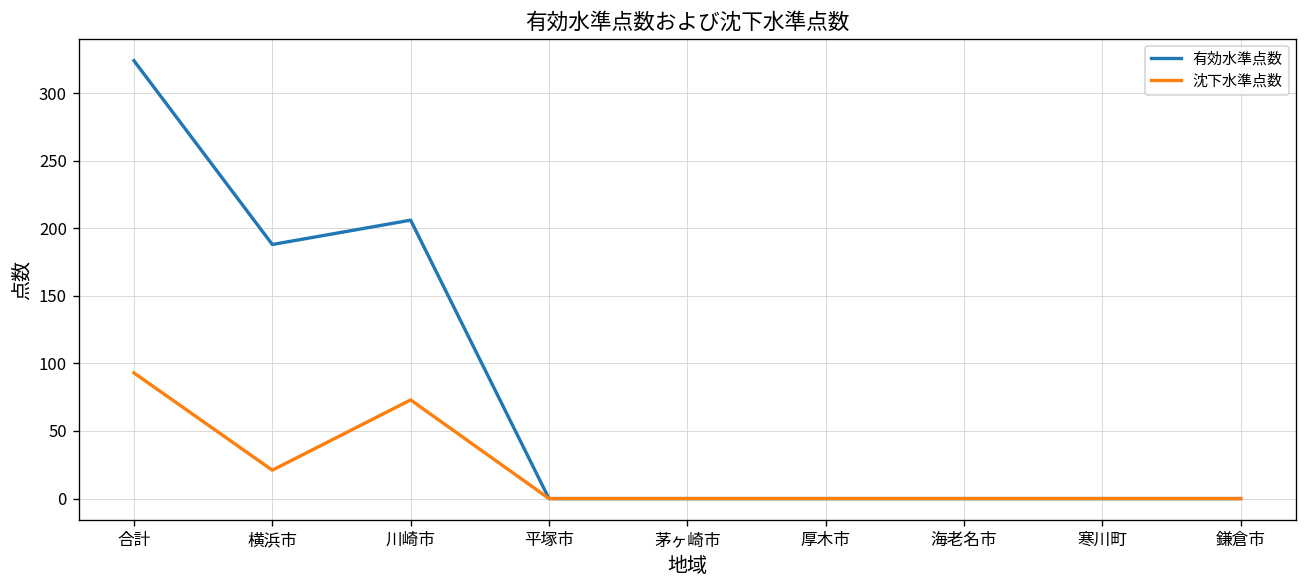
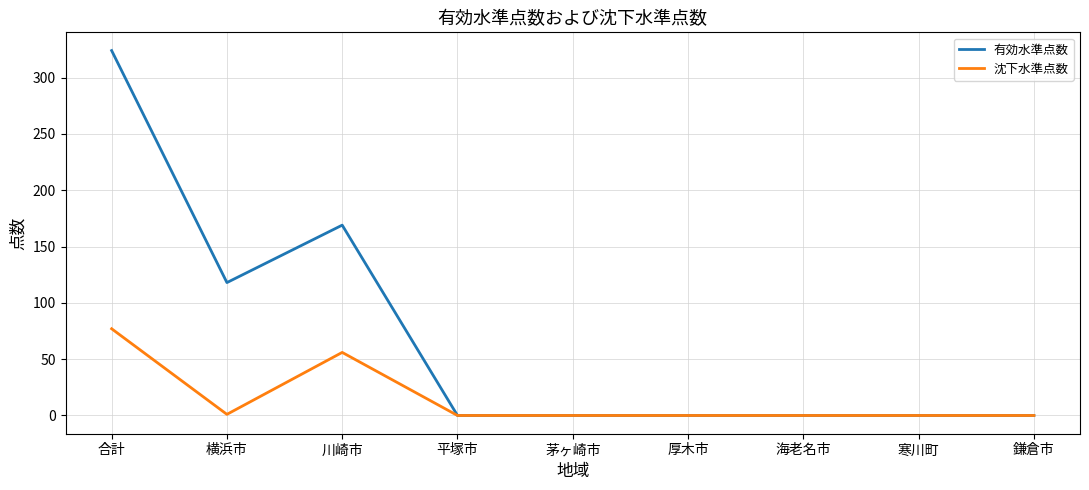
沈下水準点数, 合計: 93 -> 77
有効水準点数, 横浜市: 188 -> 118
沈下水準点数, 横浜市: 21 -> 1
有効水準点数, 川崎市: 206 -> 169
沈下水準点数, 川崎市: 73 -> 56
